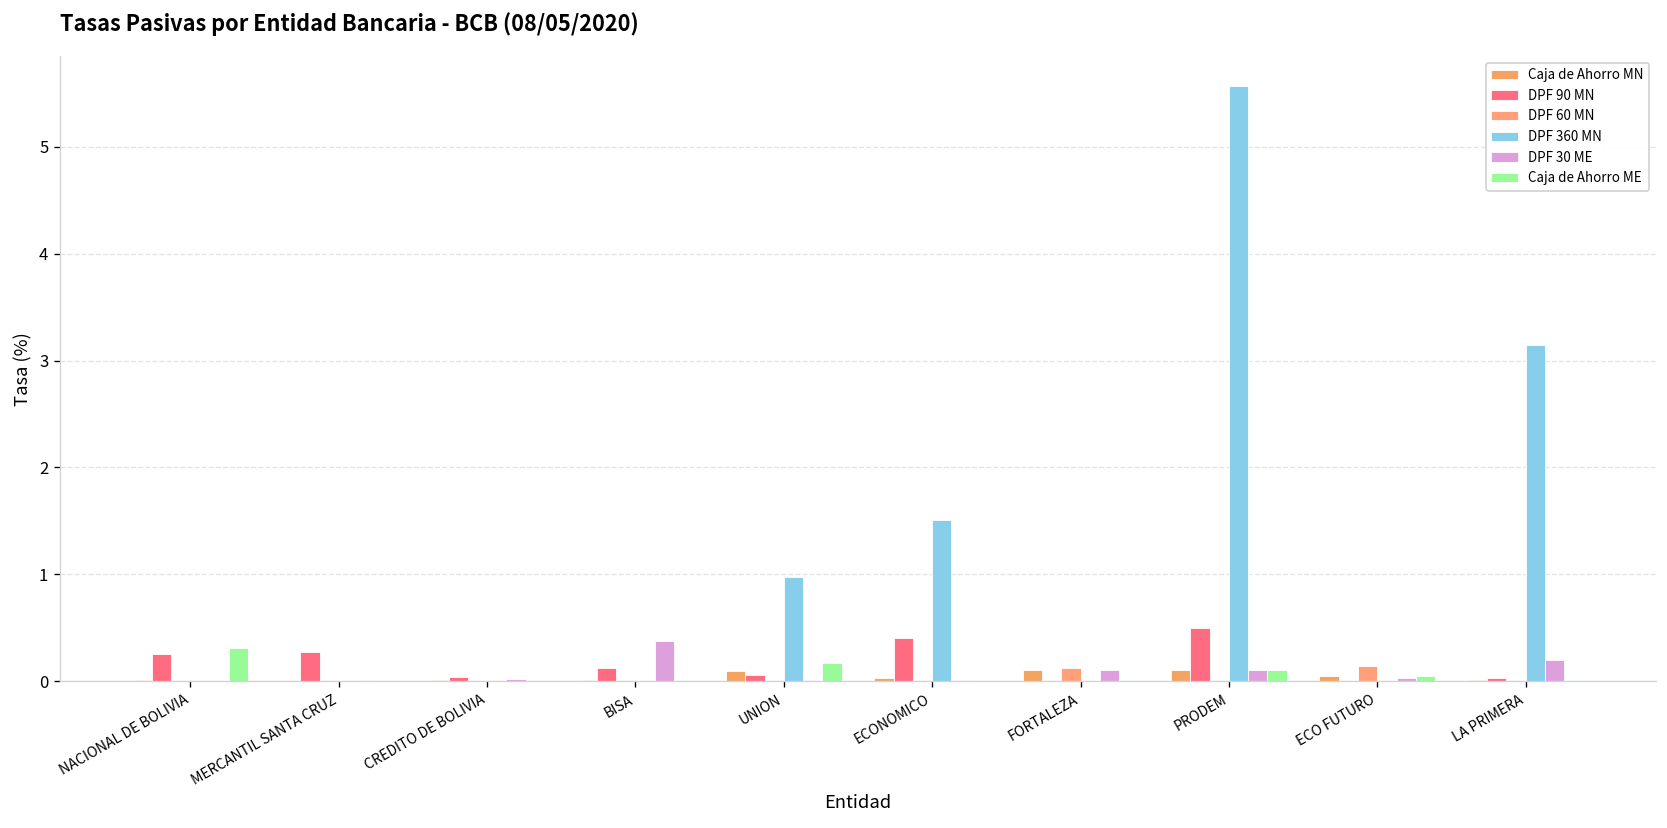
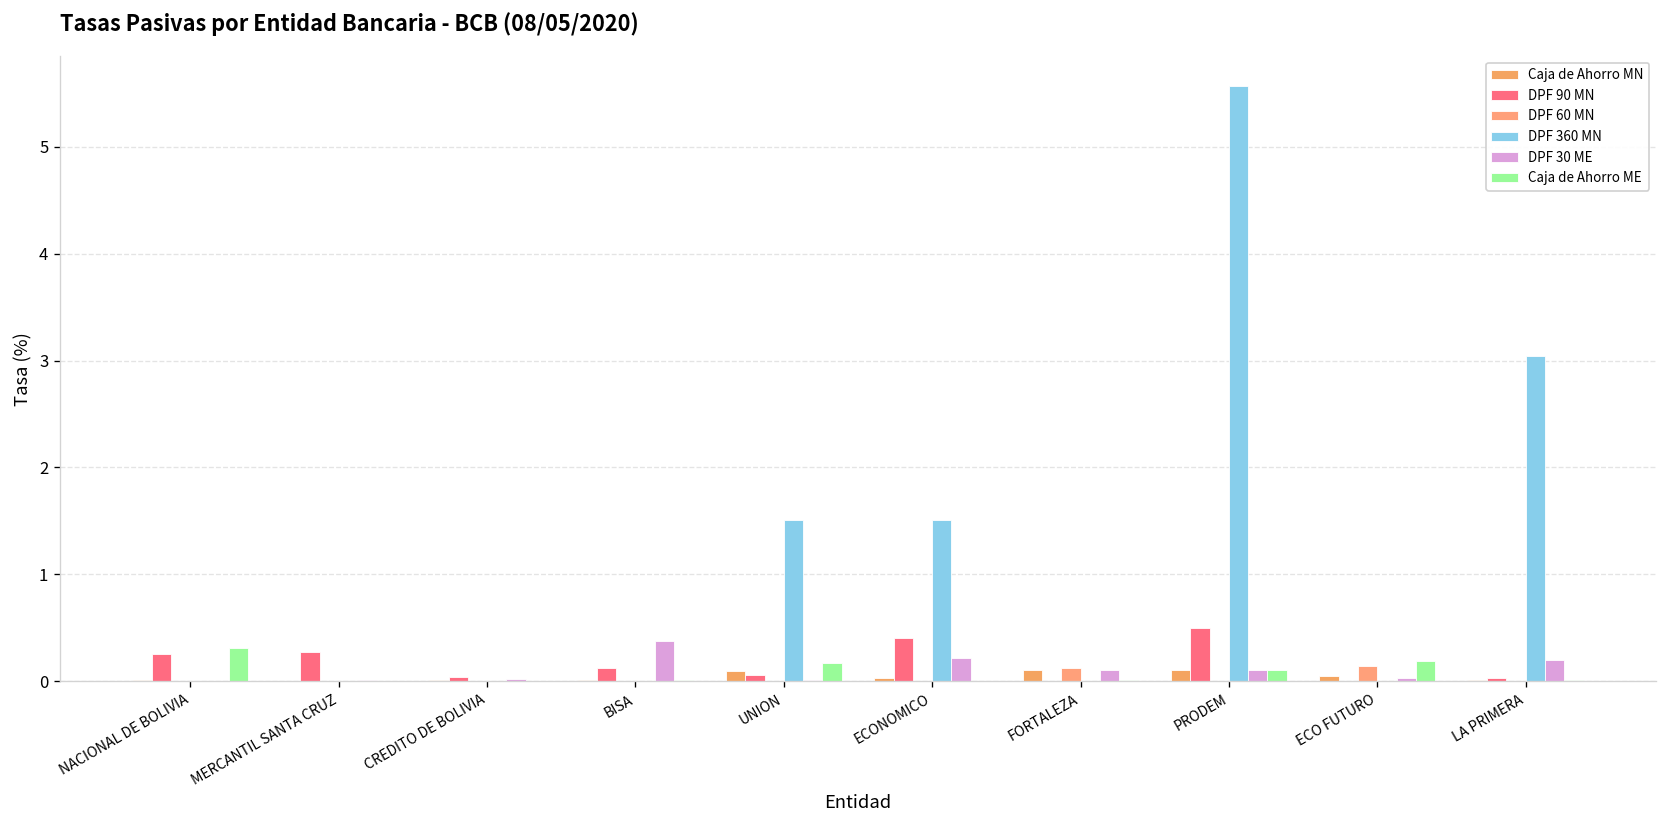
DPF 360 MN, UNION: 1.0 -> 1.5
DPF 30 ME, ECONOMICO: 0.0 -> 0.2
Caja de Ahorro ME, ECO FUTURO: 0.1 -> 0.2
DPF 360 MN, LA PRIMERA: 3.1 -> 3.0
